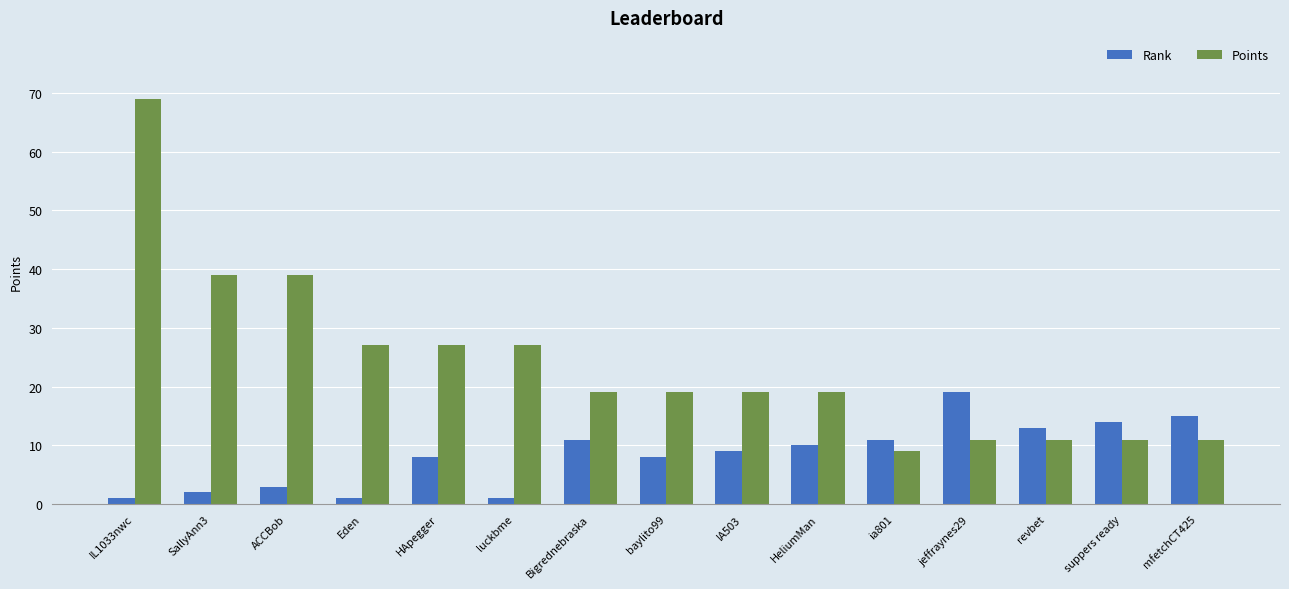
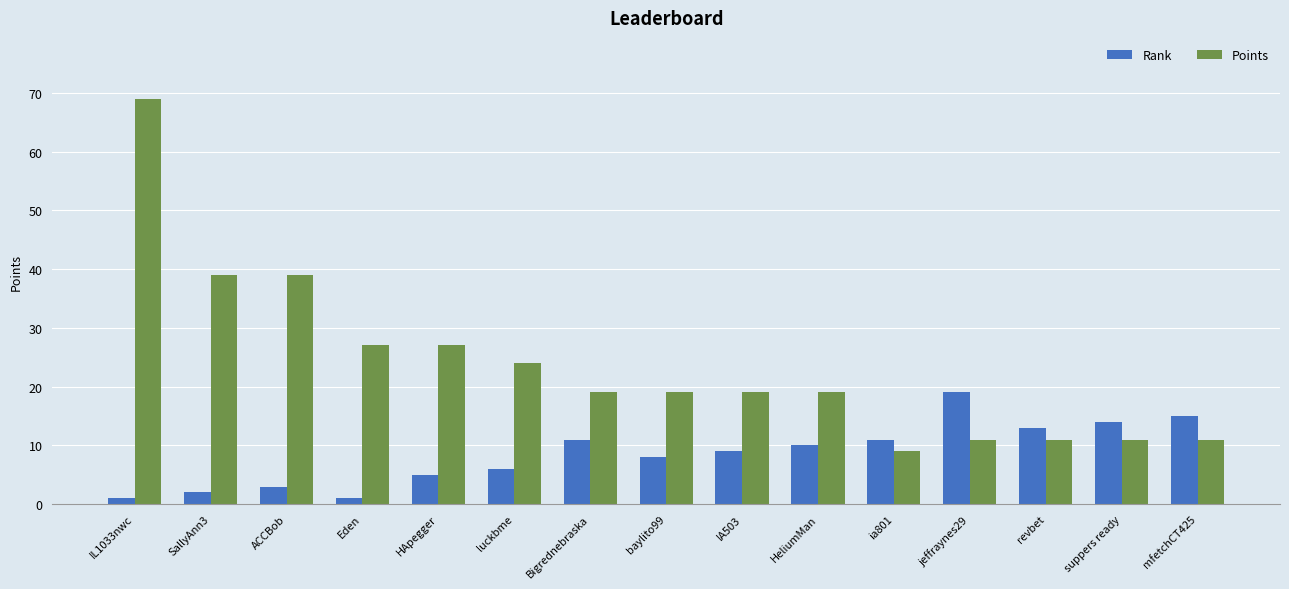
Rank, HApegger: 8 -> 5
Rank, luckbme: 1 -> 6
Points, luckbme: 27 -> 24
